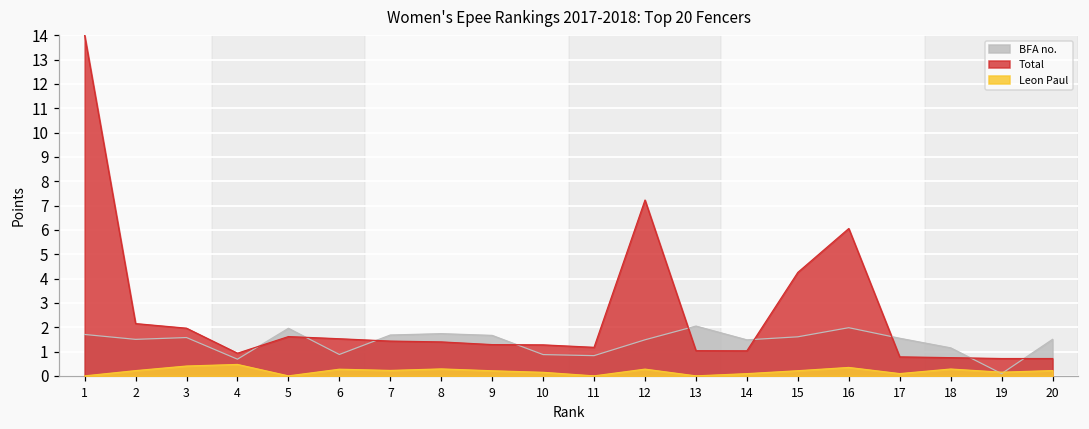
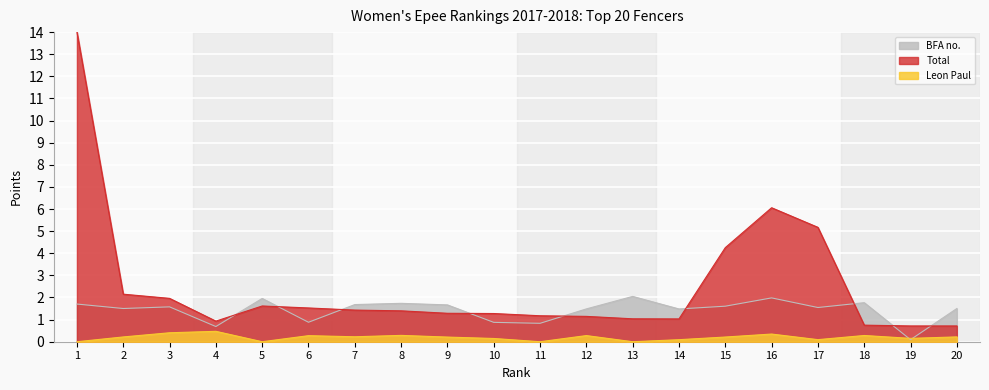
Total, 12: 7.2 -> 1.1
Total, 17: 0.8 -> 5.2
BFA no., 18: 1.2 -> 1.8
